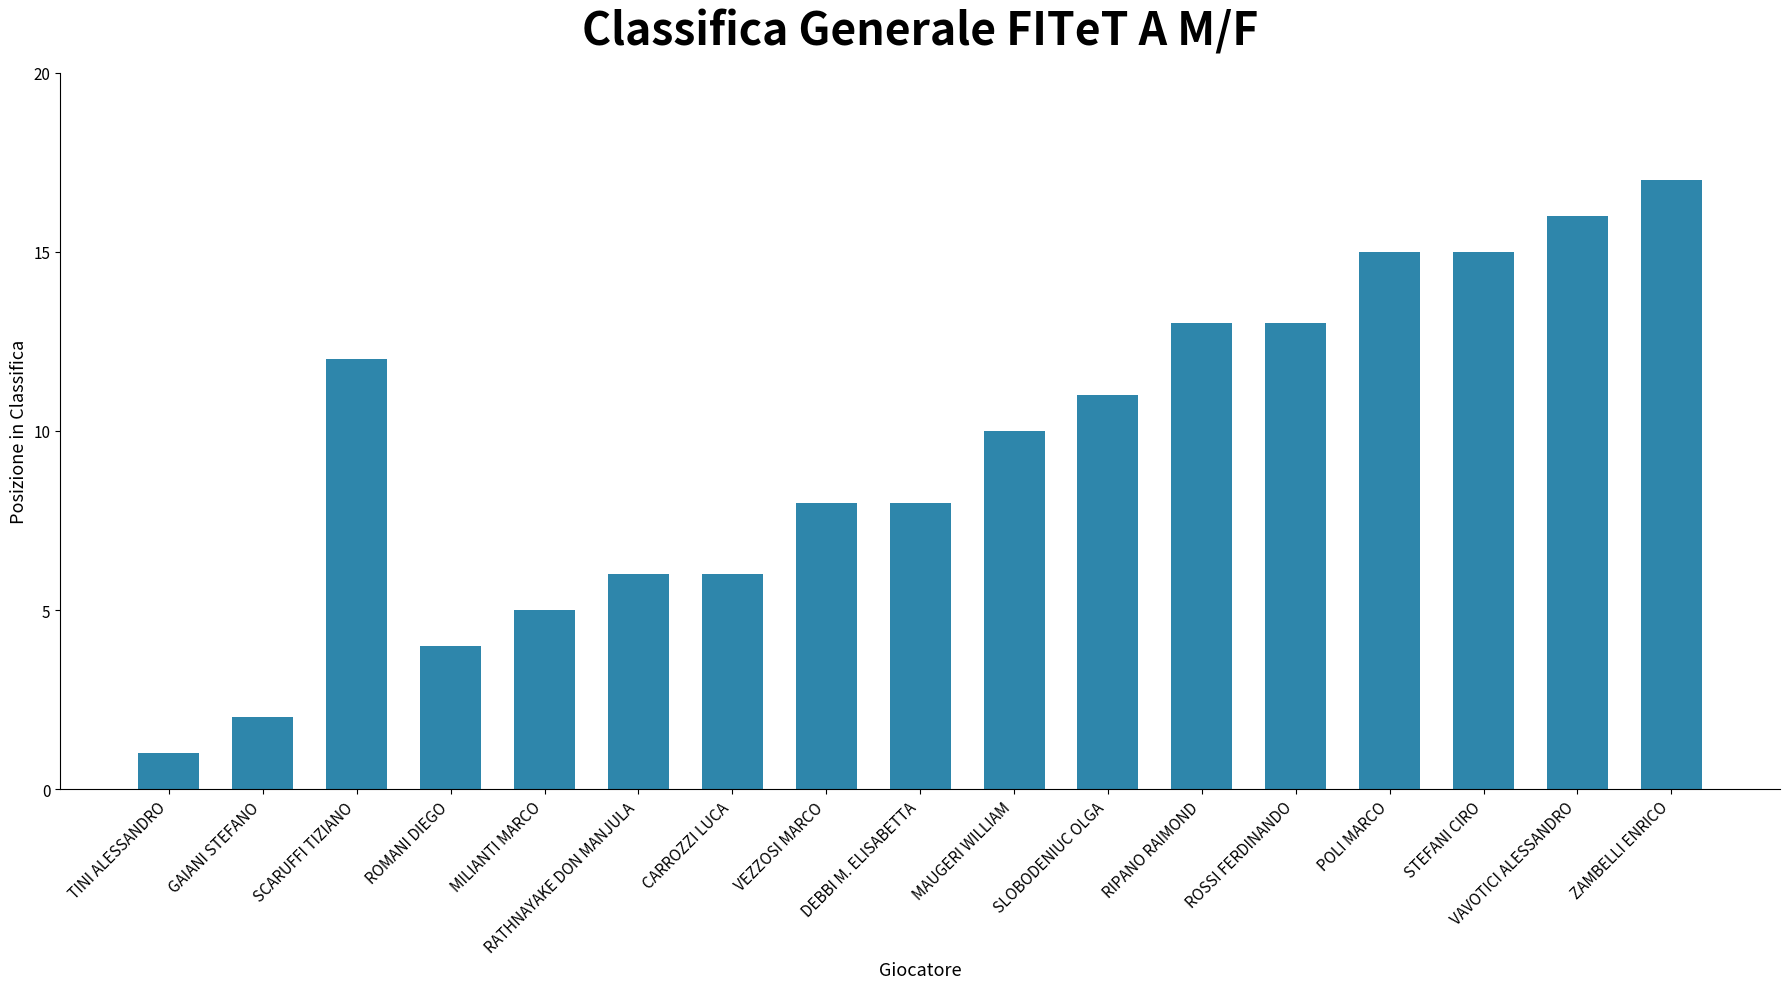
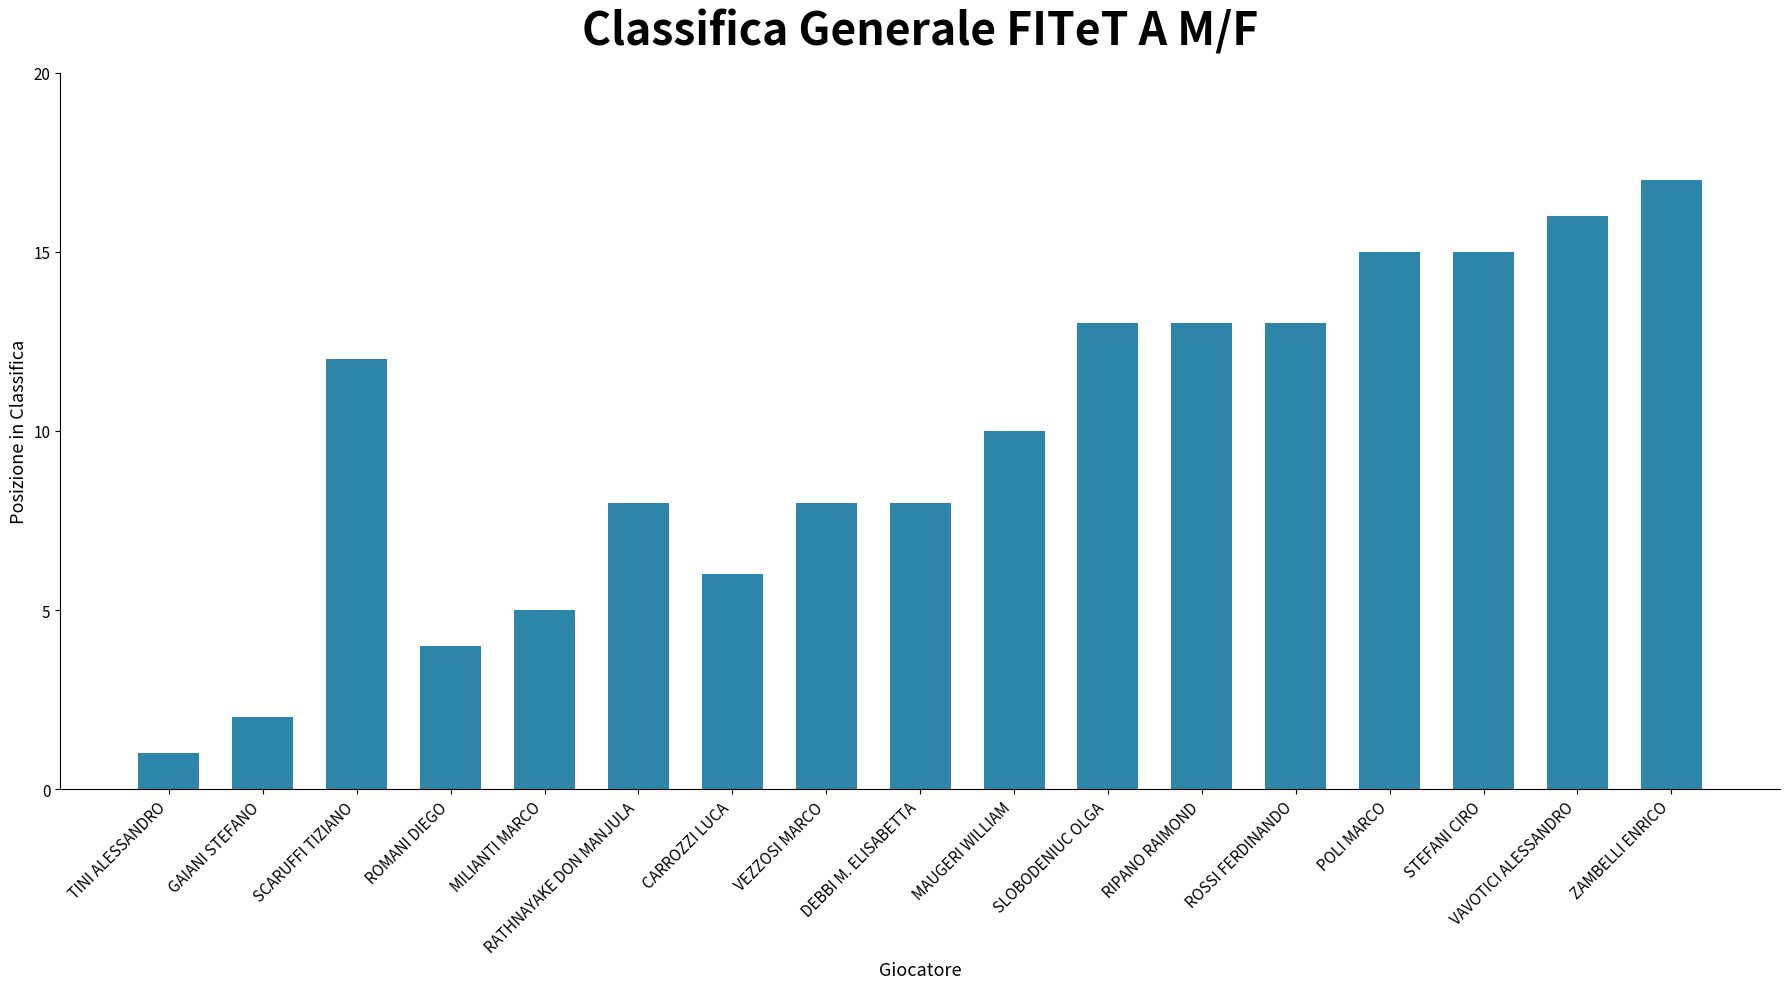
RATHNAYAKE DON MANJULA: 6 -> 8
SLOBODENIUC OLGA: 11 -> 13
